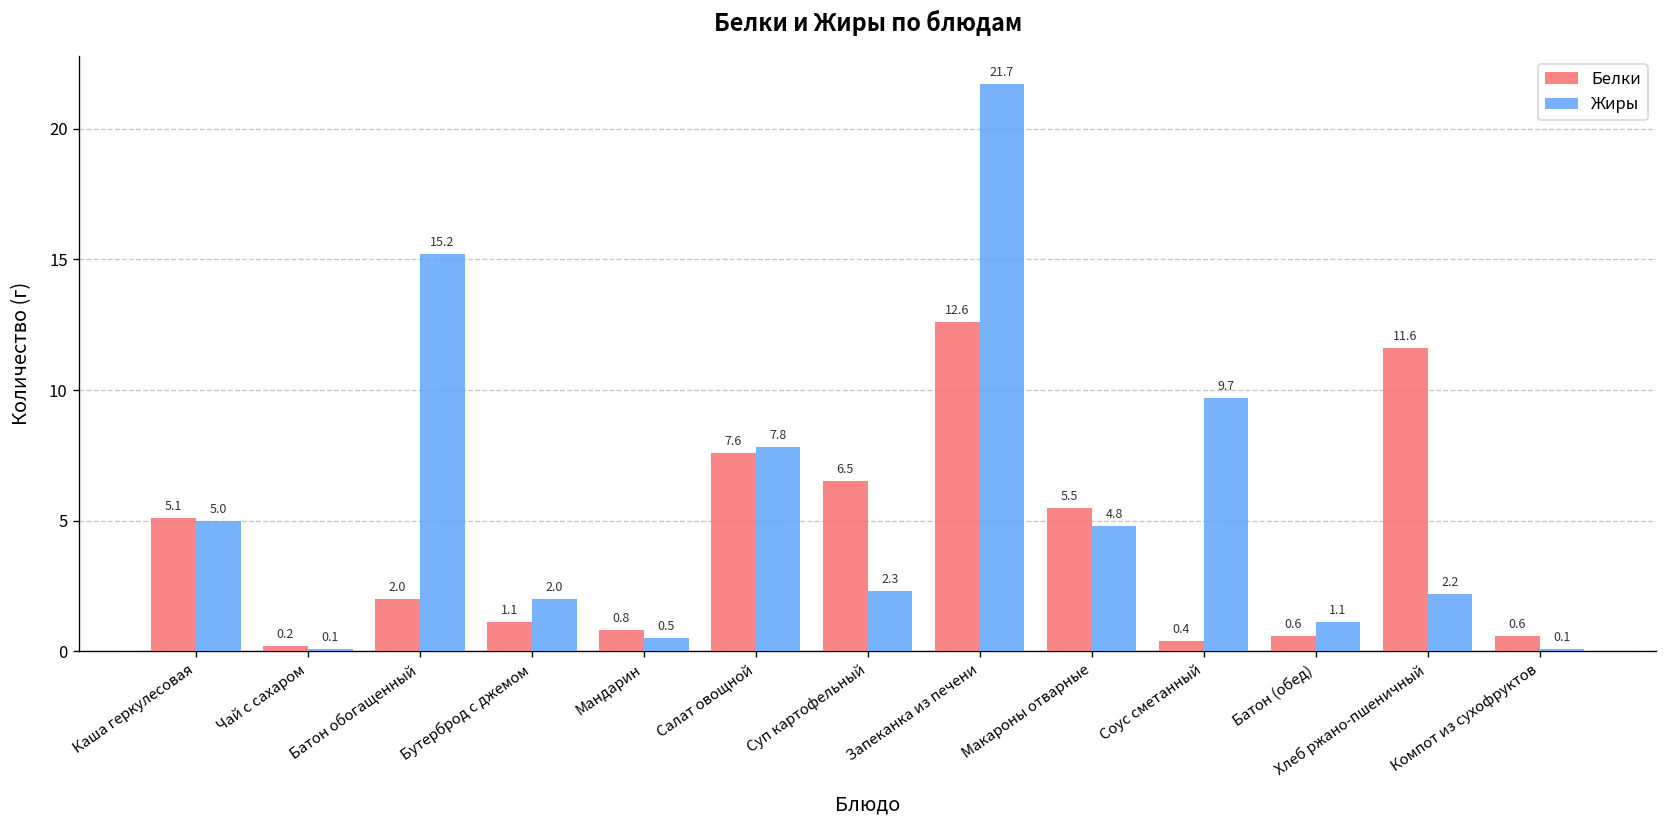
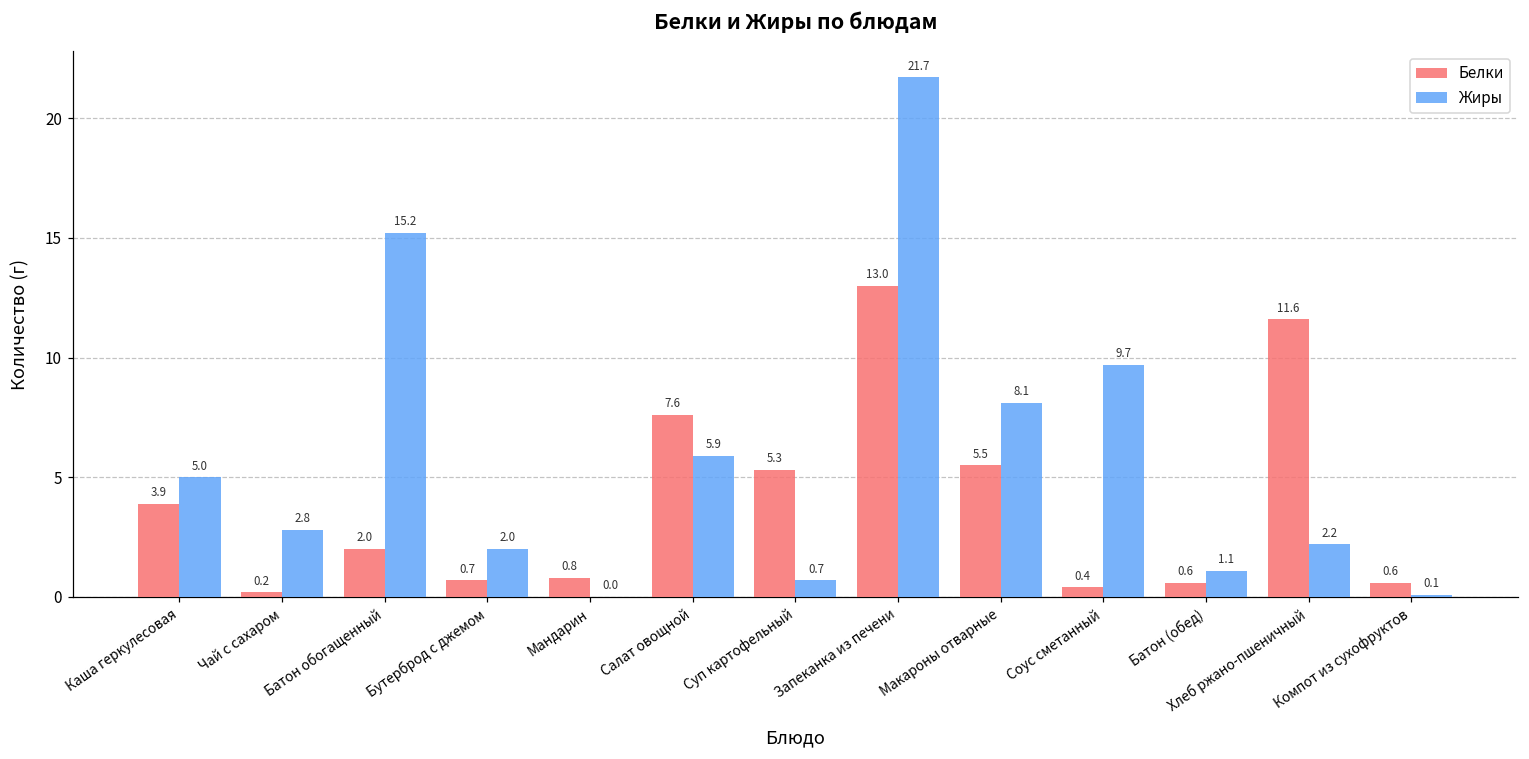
Белки, Каша геркулесовая: 5.1 -> 3.9
Жиры, Чай с сахаром: 0.1 -> 2.8
Белки, Бутерброд с джемом: 1.1 -> 0.7
Жиры, Мандарин: 0.5 -> 0.0
Жиры, Салат овощной: 7.8 -> 5.9
Белки, Суп картофельный: 6.5 -> 5.3
Жиры, Суп картофельный: 2.3 -> 0.7
Белки, Запеканка из печени: 12.6 -> 13.0
Жиры, Макароны отварные: 4.8 -> 8.1
